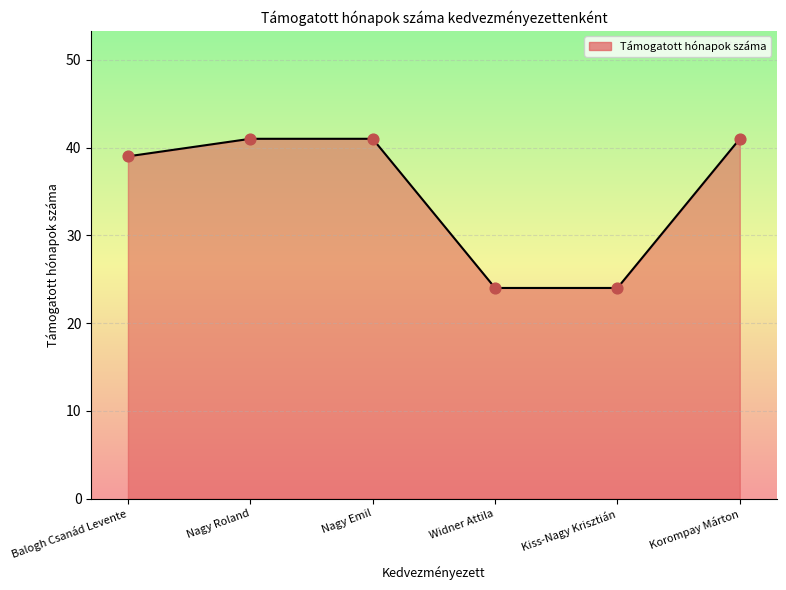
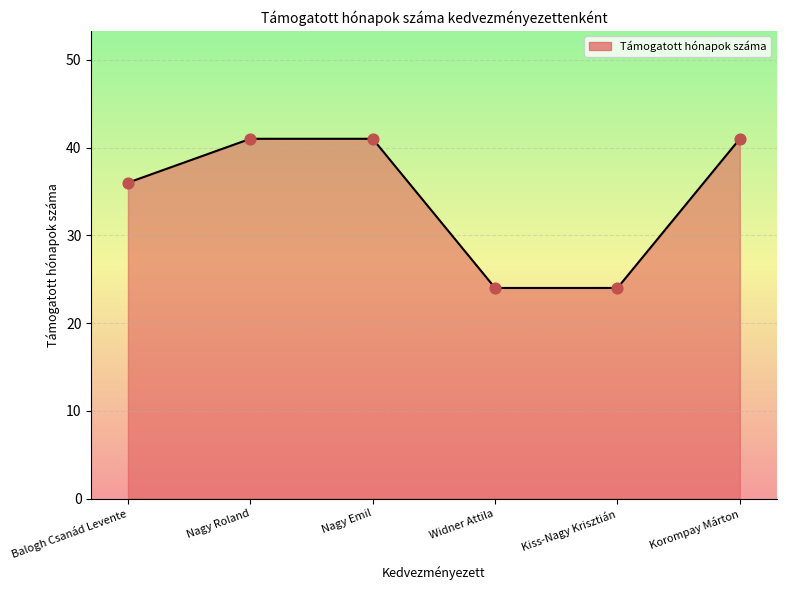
Balogh Csanád Levente: 39 -> 36
